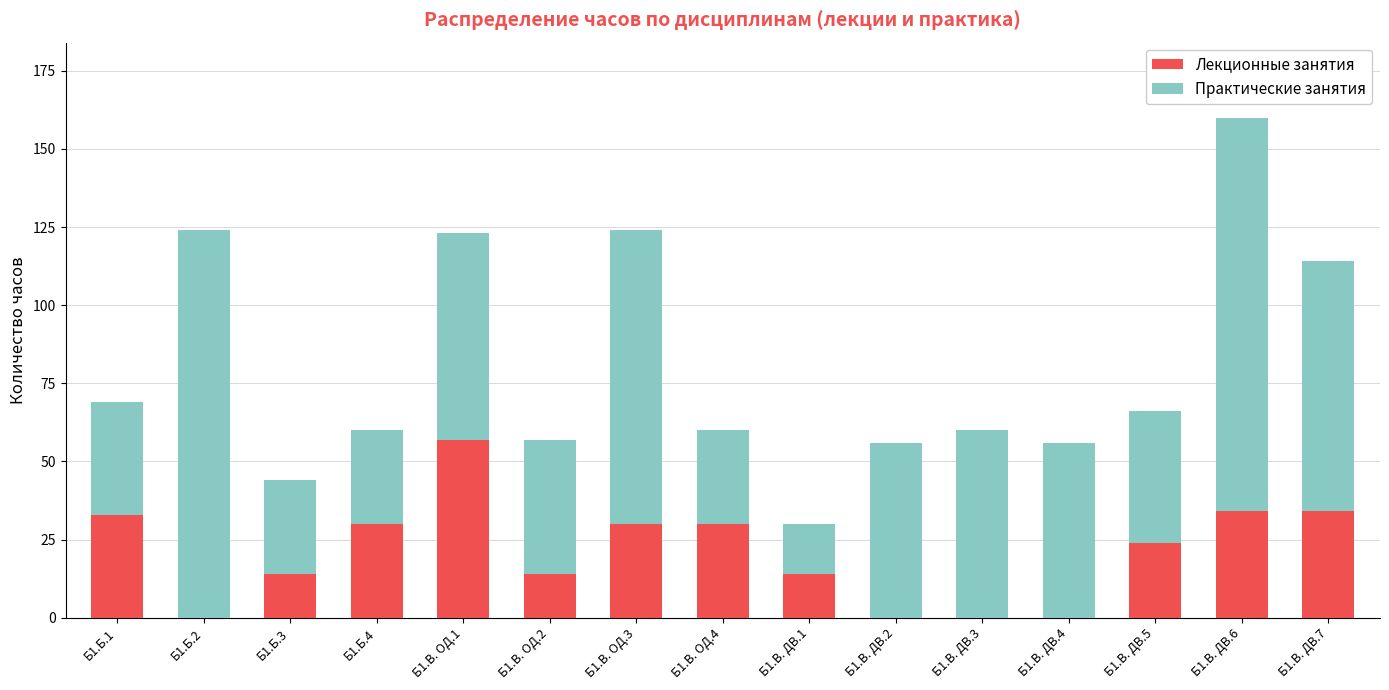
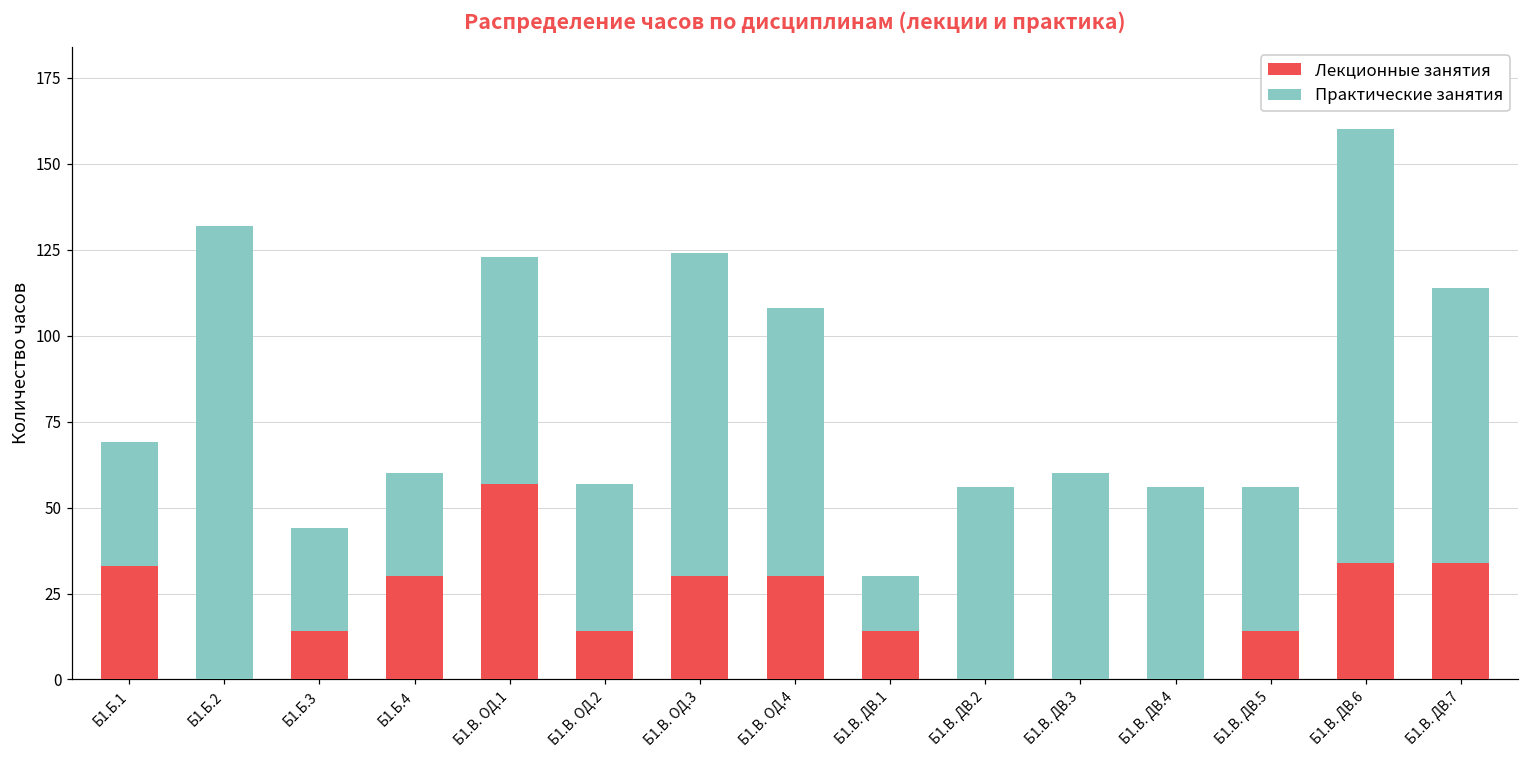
Практические занятия, Б1.Б.2: 124 -> 132
Практические занятия, Б1.В. ОД.4: 30 -> 78
Лекционные занятия, Б1.В. ДВ.5: 24 -> 14
